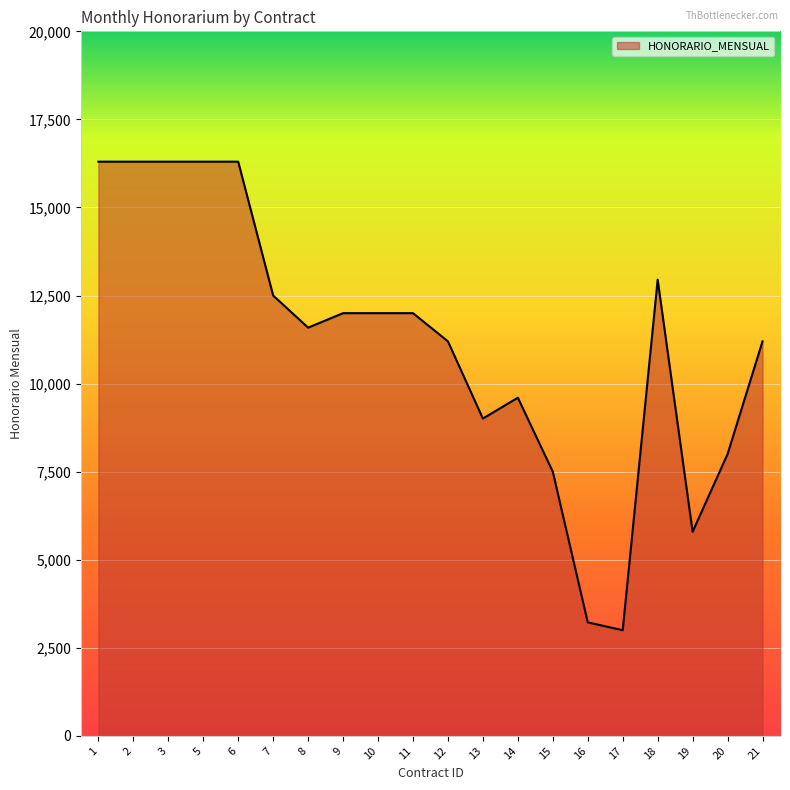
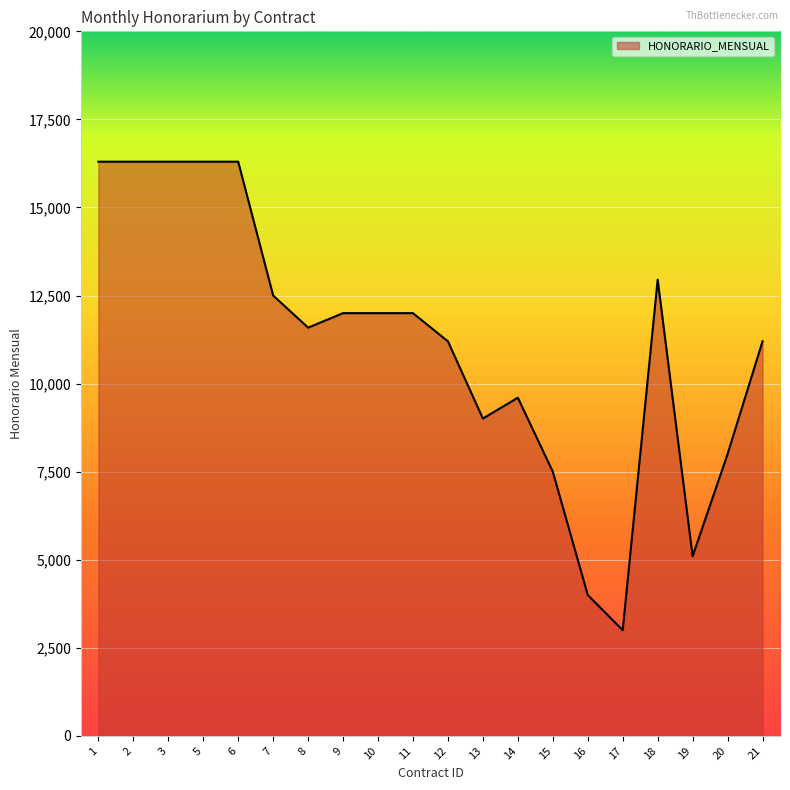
16: 3,200 -> 4,000
19: 5,800 -> 5,100
